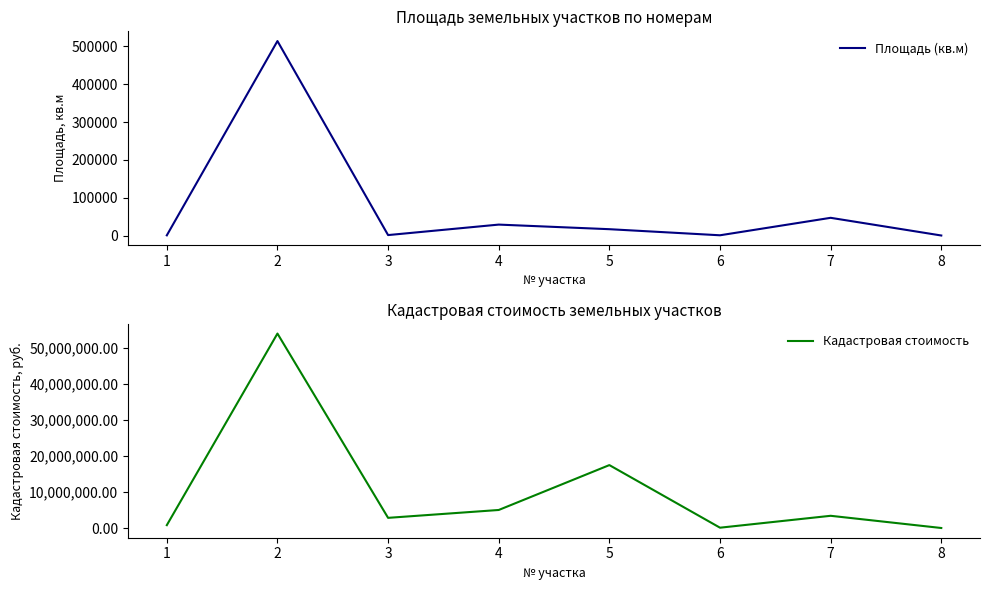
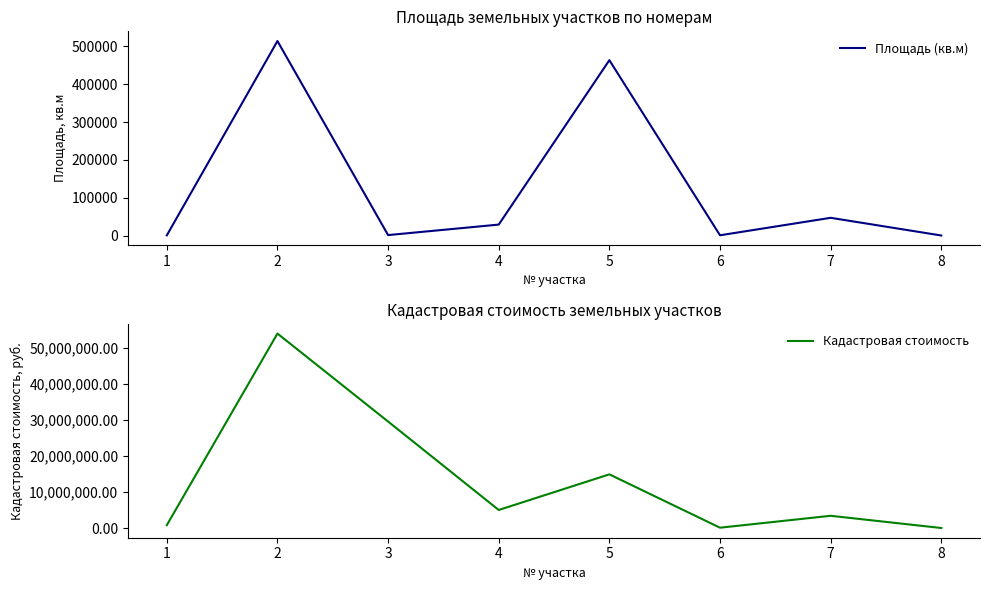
Площадь земельных участков по номерам, 5: 20000 -> 460000
Кадастровая стоимость земельных участков, 3: 3,000,000 -> 30,000,000
Кадастровая стоимость земельных участков, 5: 18,000,000 -> 15,000,000
